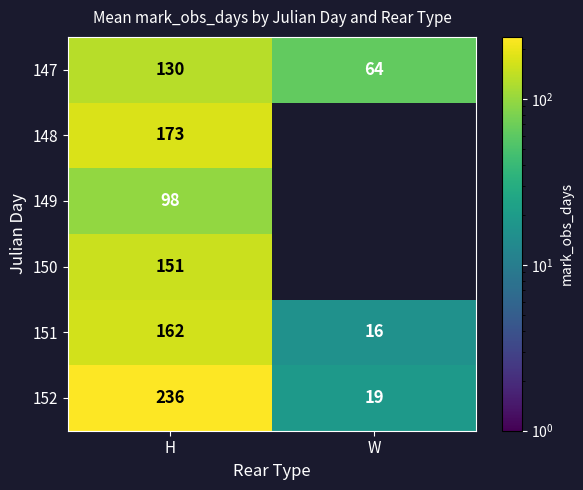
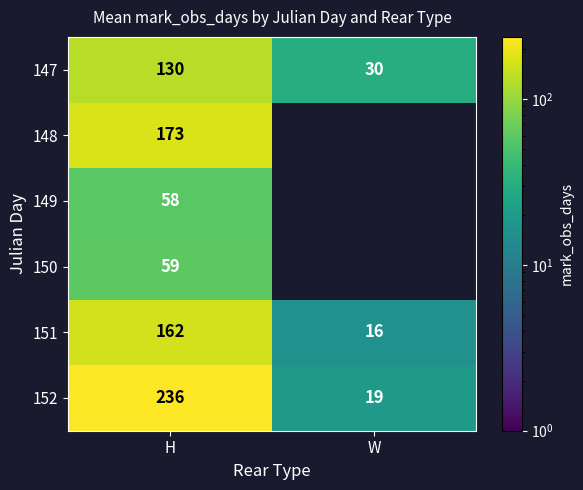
147, W: 64 -> 30
149, H: 98 -> 58
150, H: 151 -> 59
